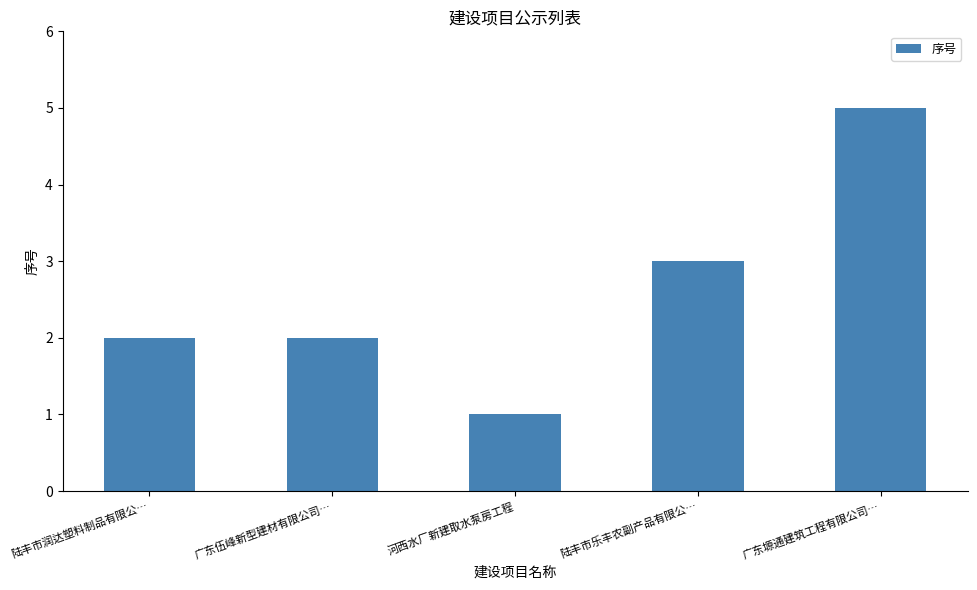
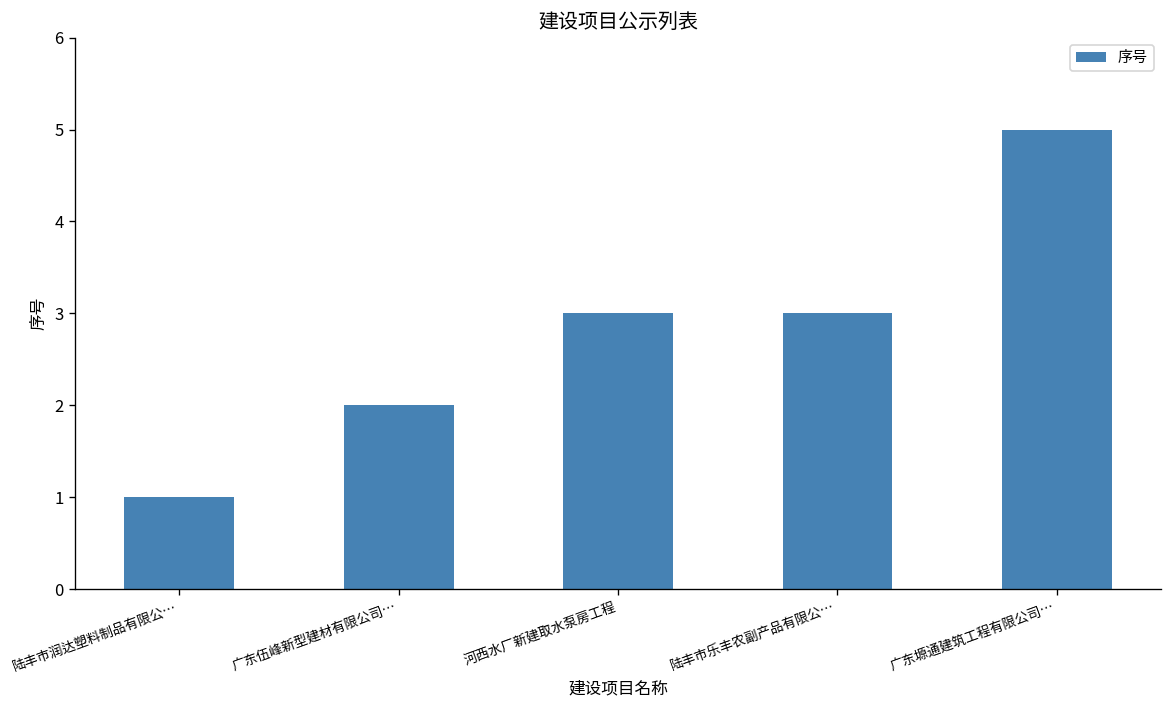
陆丰市润达塑料制品有限公…: 2 -> 1
河西水厂新建取水泵房工程: 1 -> 3
